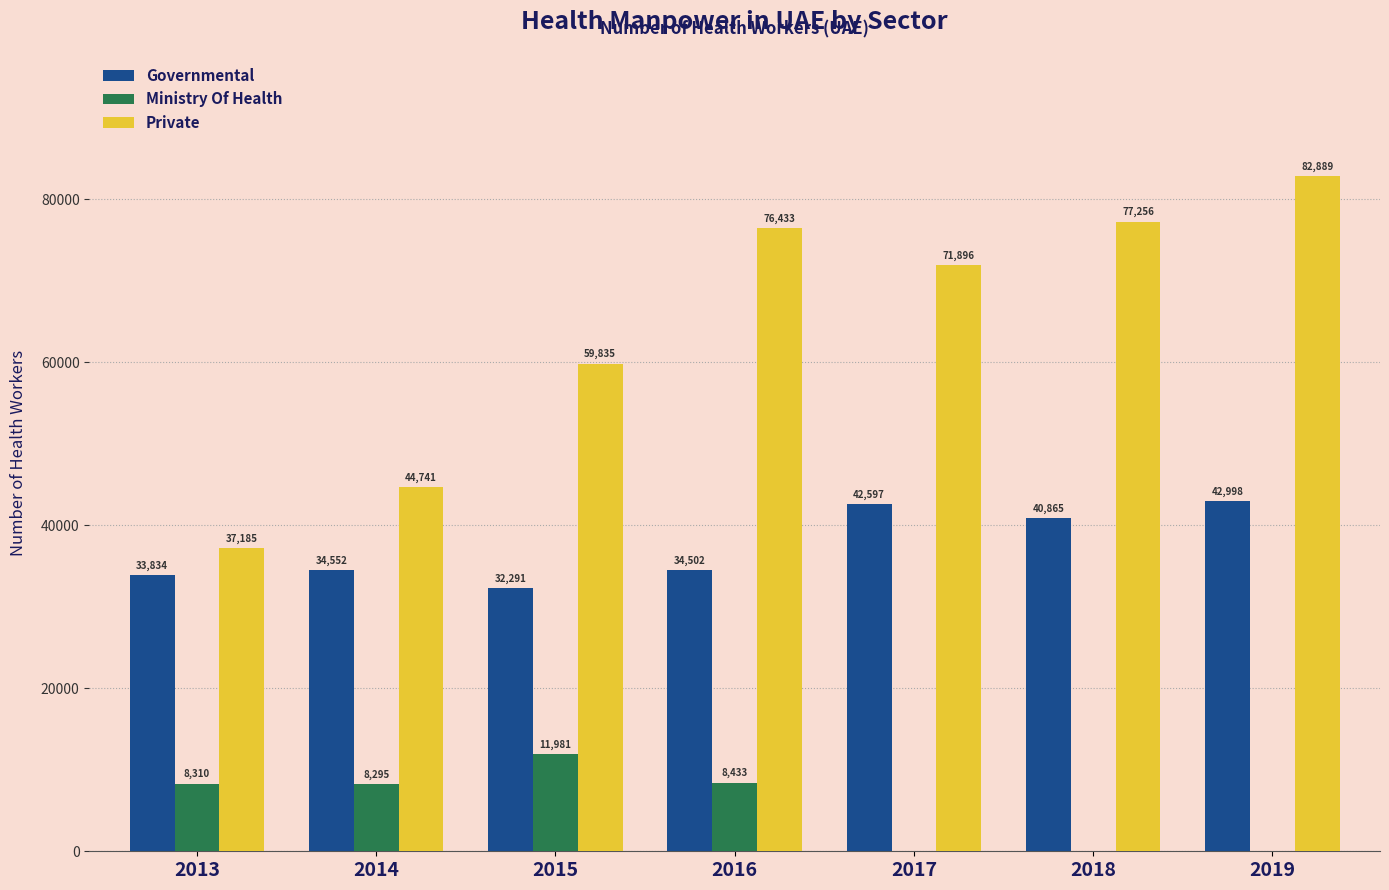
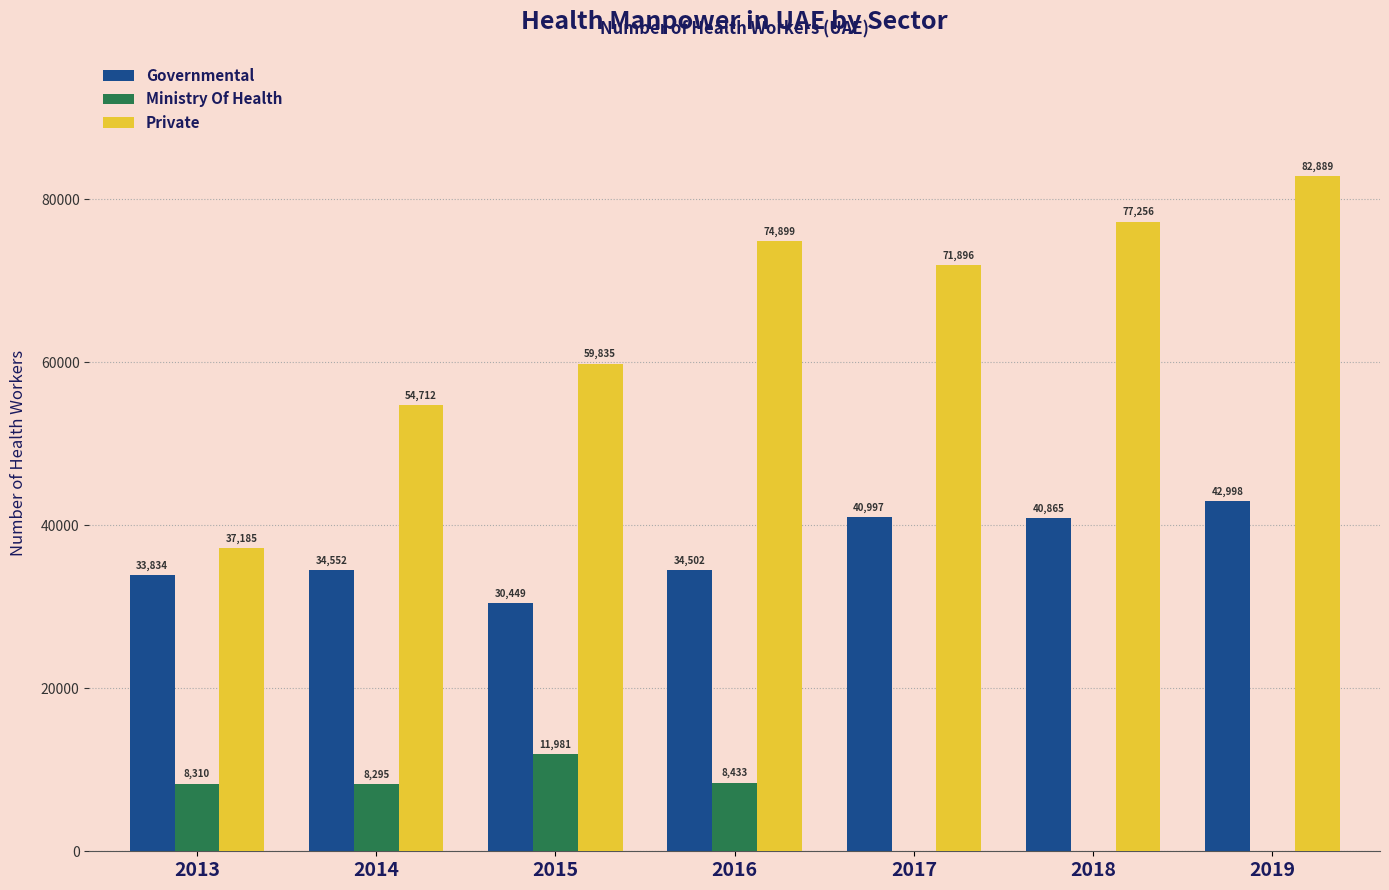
Private, 2014: 44,741 -> 54,712
Governmental, 2015: 32,291 -> 30,449
Private, 2016: 76,433 -> 74,899
Governmental, 2017: 42,597 -> 40,997
